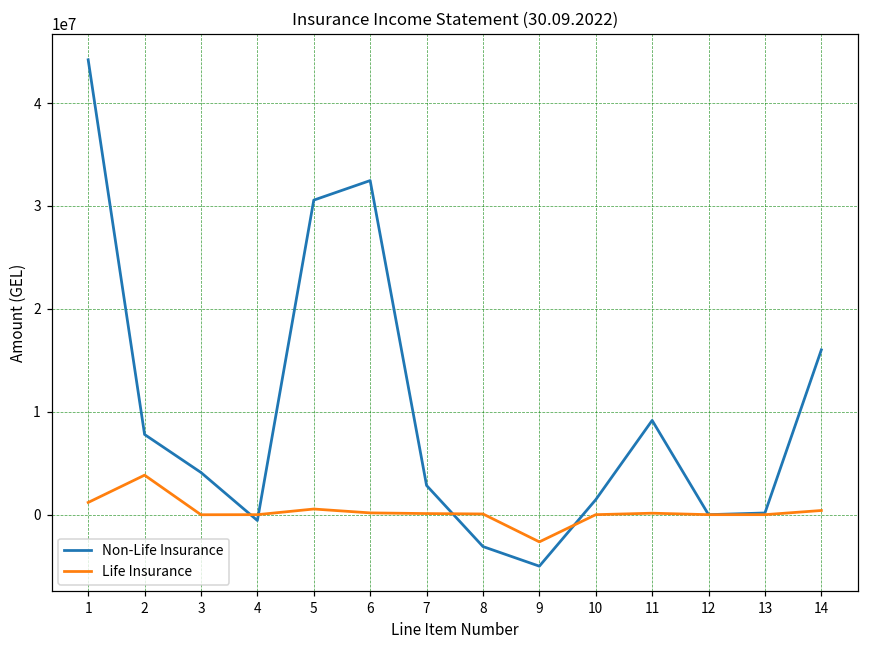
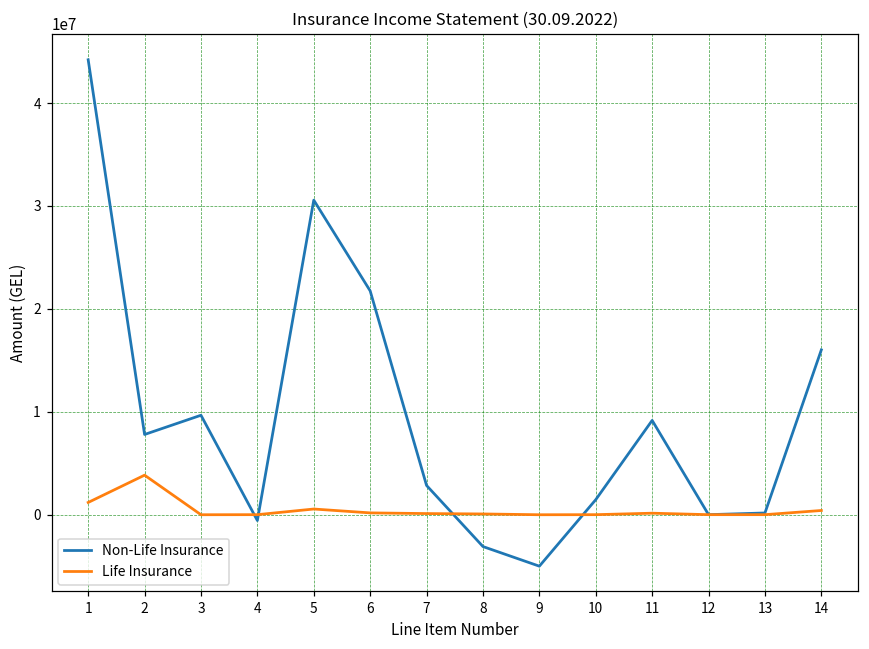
Non-Life Insurance, 3: 4000000 -> 10000000
Non-Life Insurance, 6: 32000000 -> 22000000
Life Insurance, 9: -3000000 -> 0
